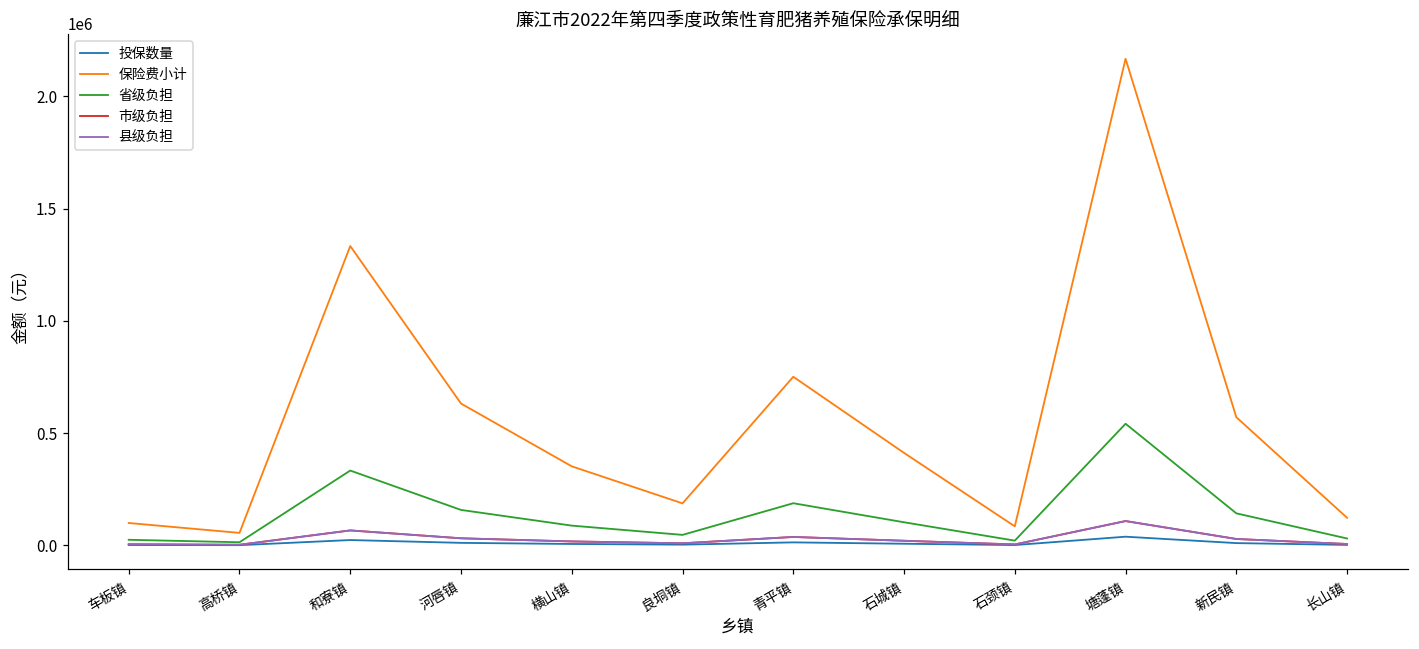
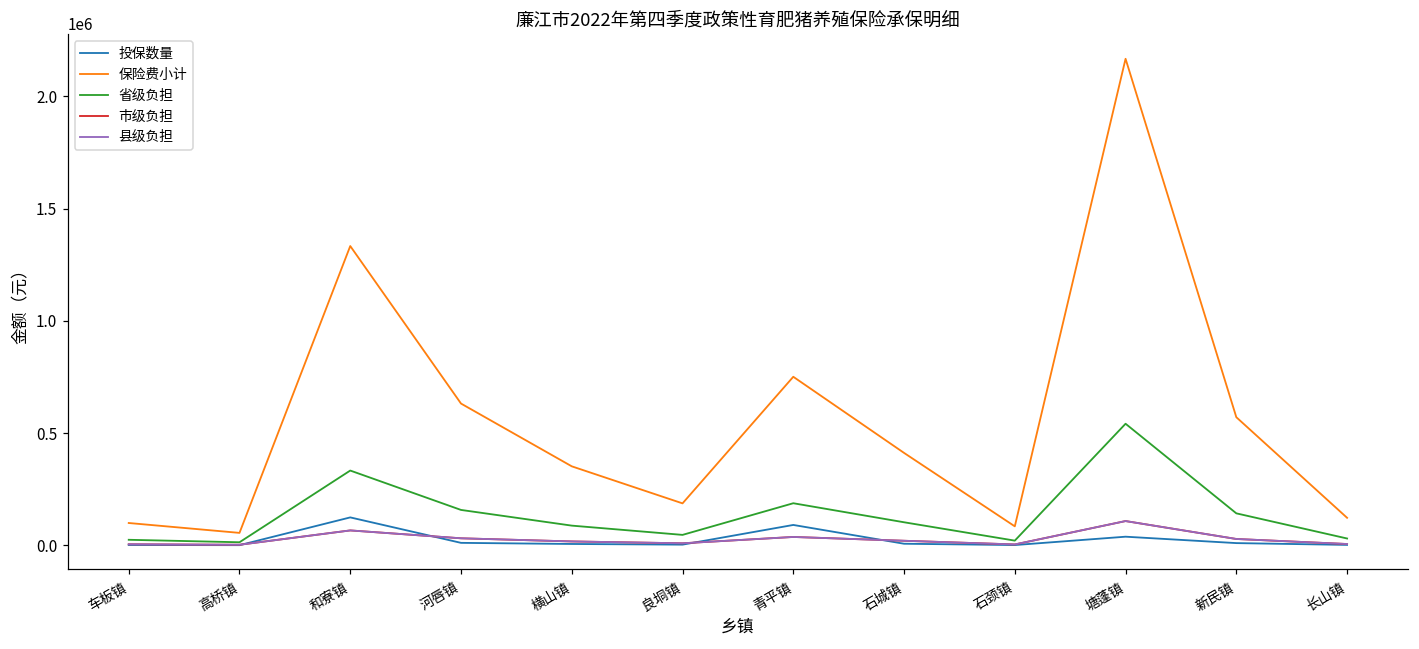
投保数量, 和寮镇: 20000 -> 120000
投保数量, 青平镇: 10000 -> 90000
